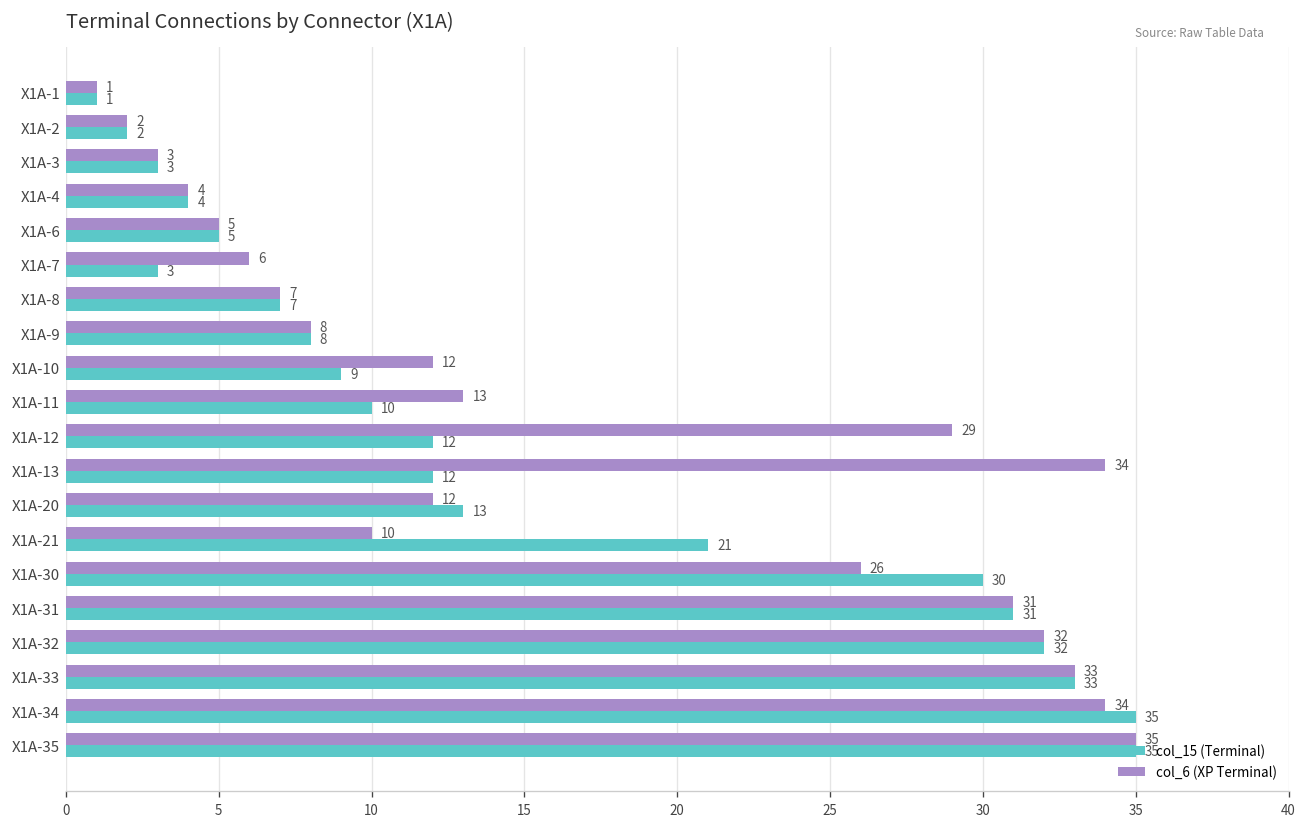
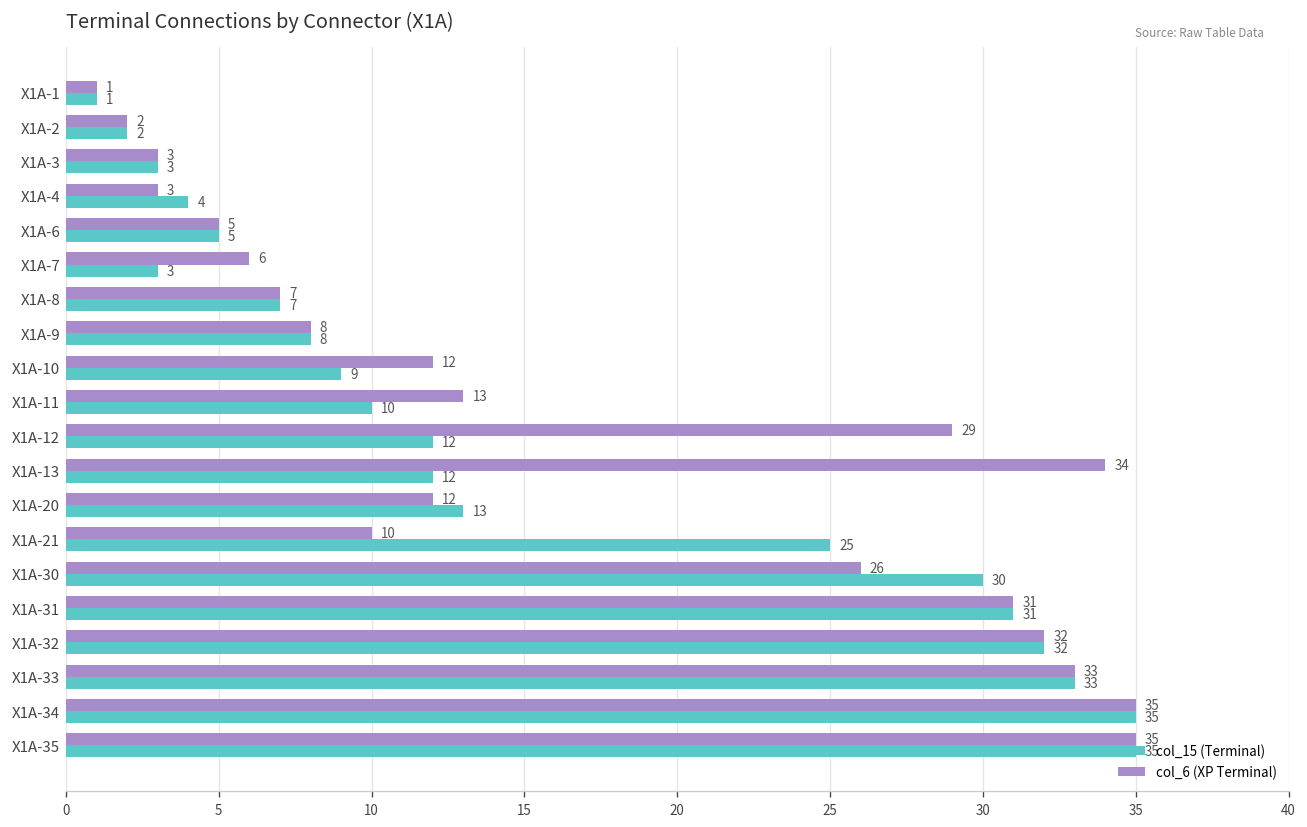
col_6 (XP Terminal), X1A-4: 4 -> 3
col_15 (Terminal), X1A-21: 21 -> 25
col_6 (XP Terminal), X1A-34: 34 -> 35
